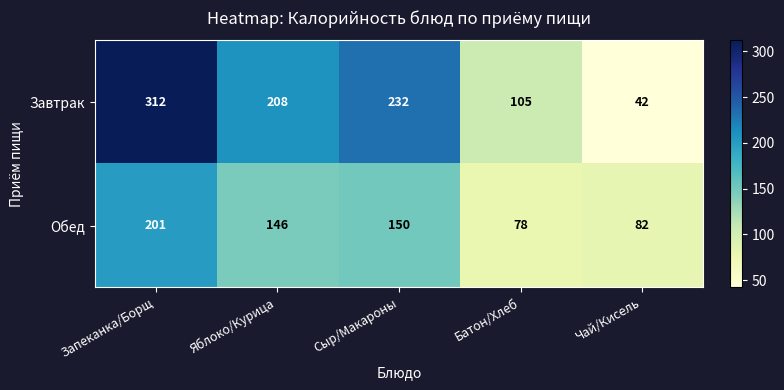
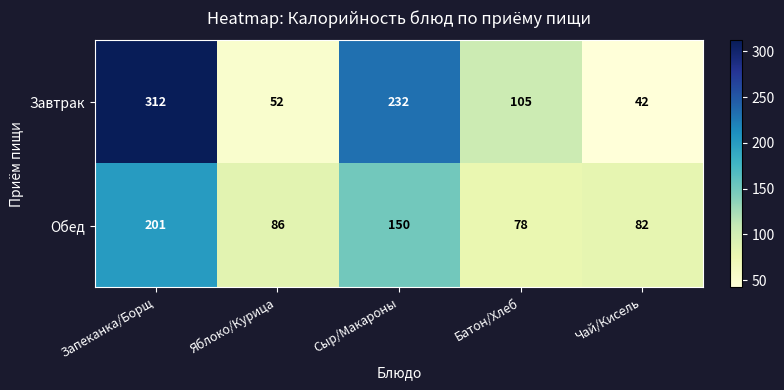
Завтрак, Яблоко/Курица: 208 -> 52
Обед, Яблоко/Курица: 146 -> 86
